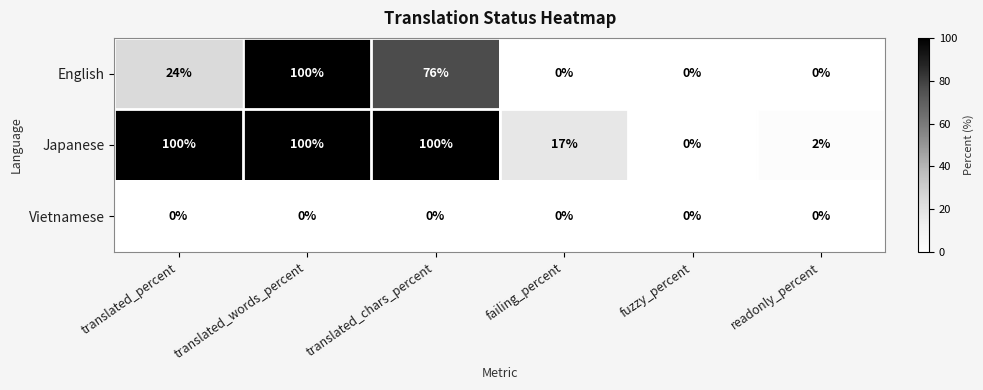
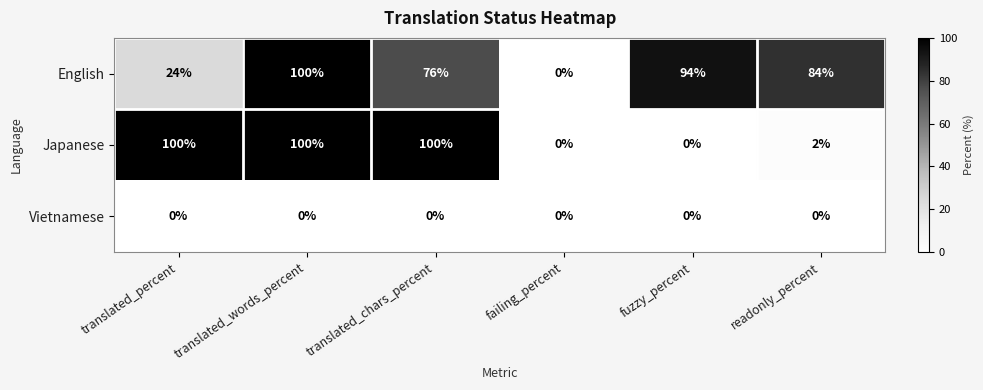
English, fuzzy_percent: 0% -> 94%
English, readonly_percent: 0% -> 84%
Japanese, failing_percent: 17% -> 0%
